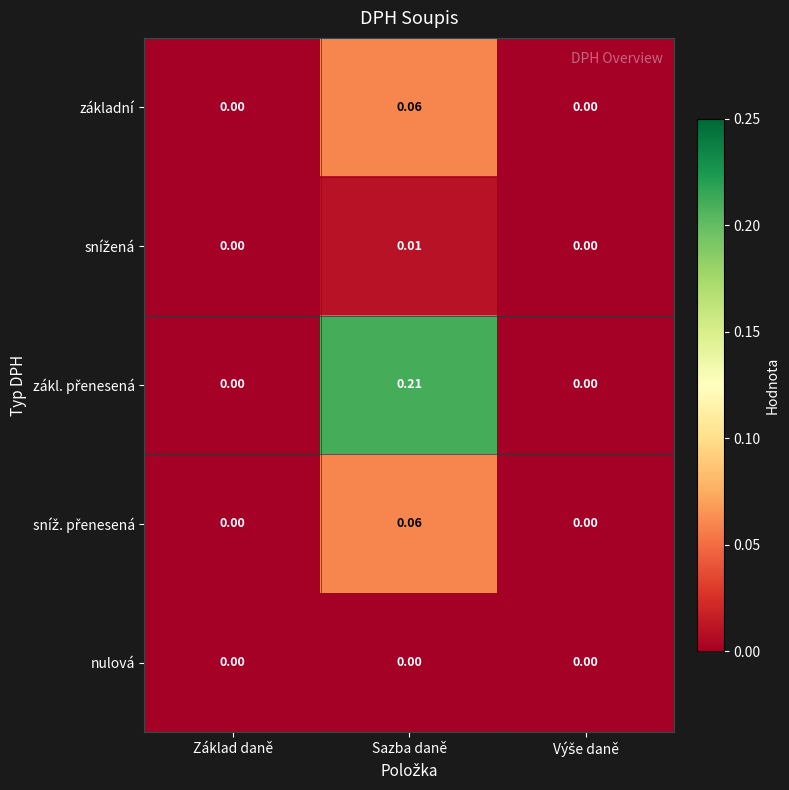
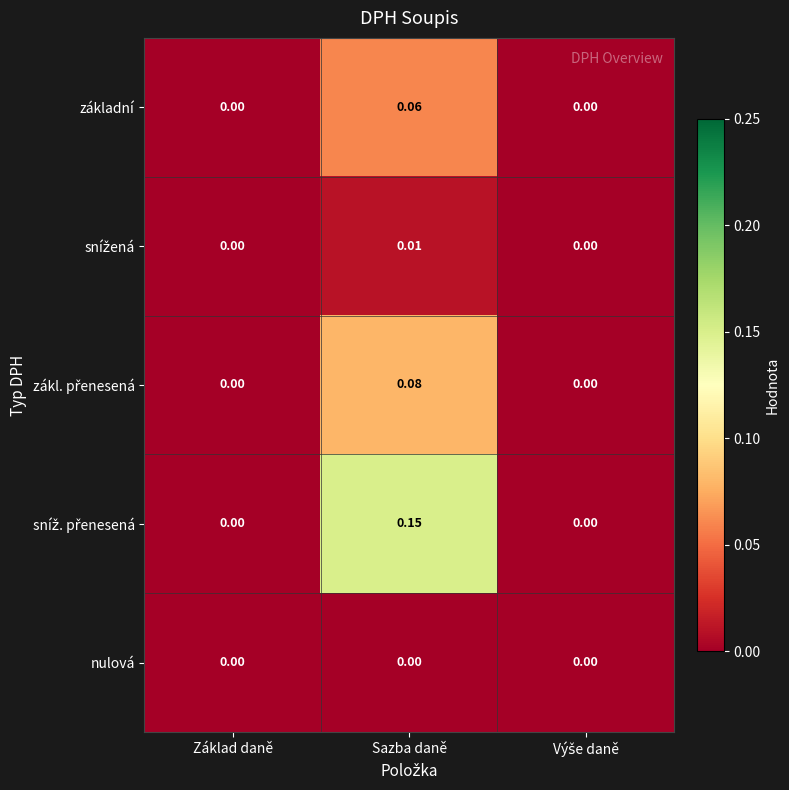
zákl. přenesená, Sazba daně: 0.21 -> 0.08
sníž. přenesená, Sazba daně: 0.06 -> 0.15
